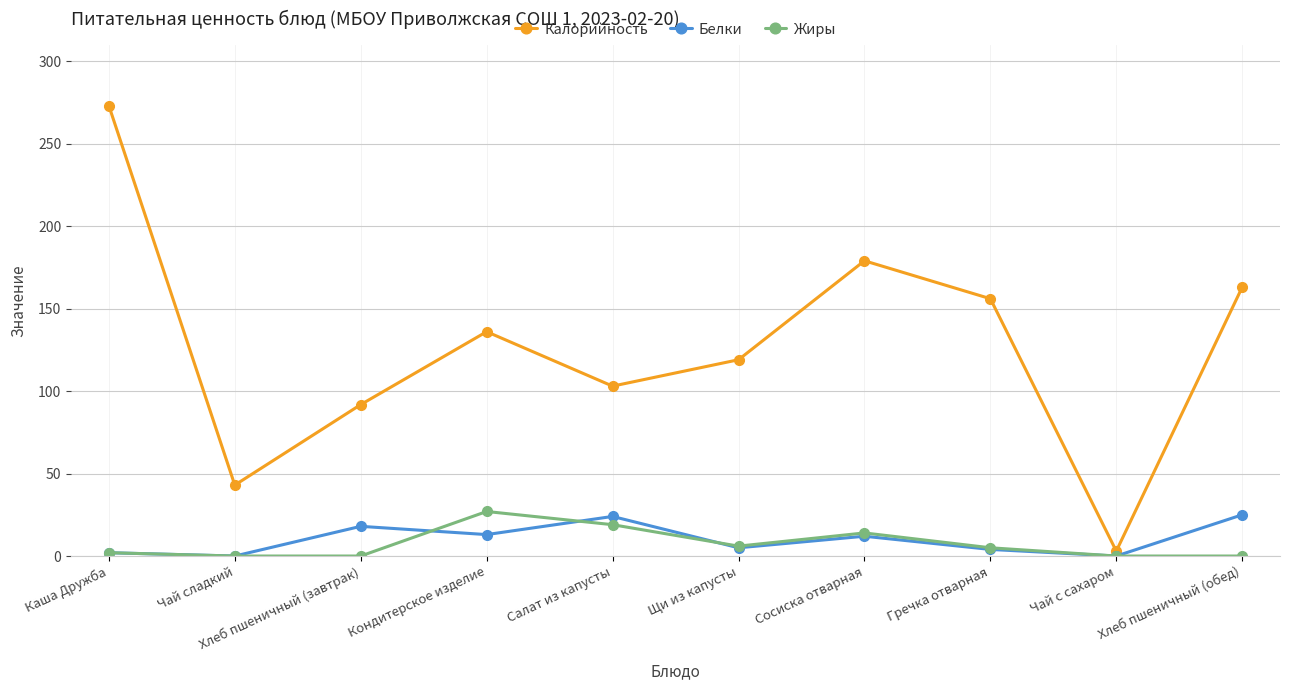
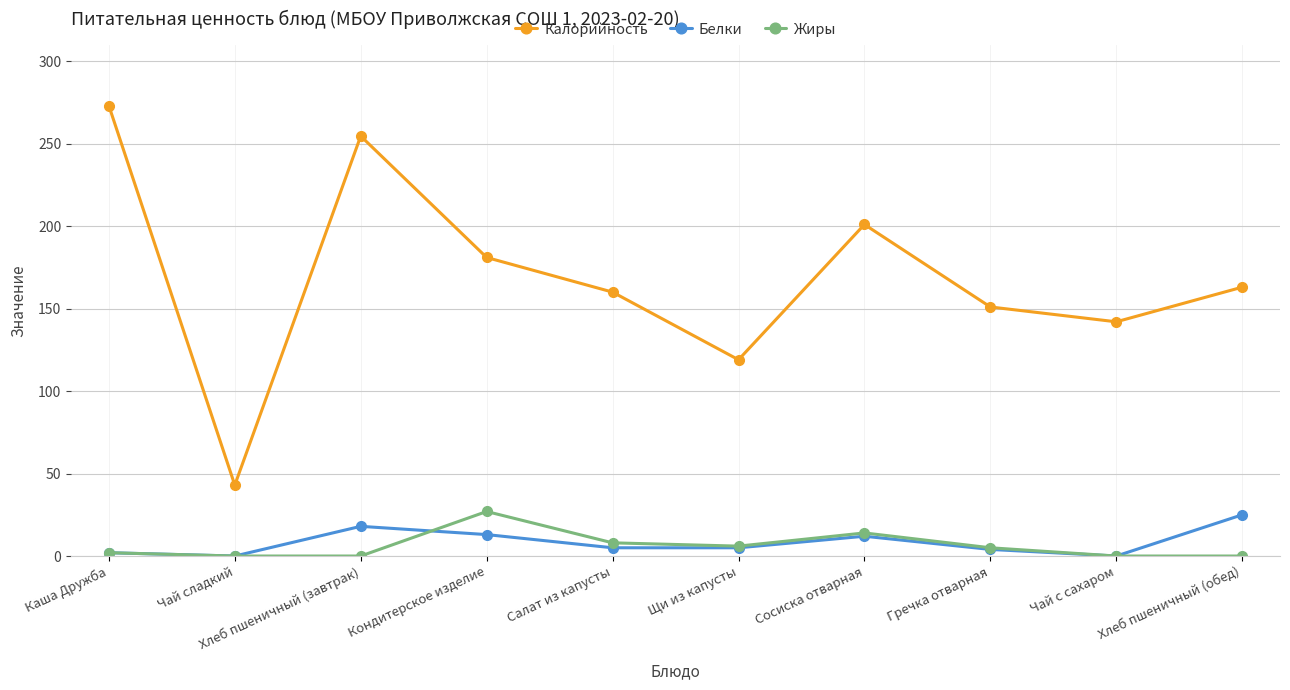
Калорийность, Хлеб пшеничный (завтрак): 92 -> 255
Калорийность, Кондитерское изделие: 136 -> 181
Калорийность, Салат из капусты: 103 -> 160
Белки, Салат из капусты: 24 -> 5
Жиры, Салат из капусты: 19 -> 8
Калорийность, Сосиска отварная: 179 -> 201
Калорийность, Гречка отварная: 156 -> 151
Калорийность, Чай с сахаром: 3 -> 142
